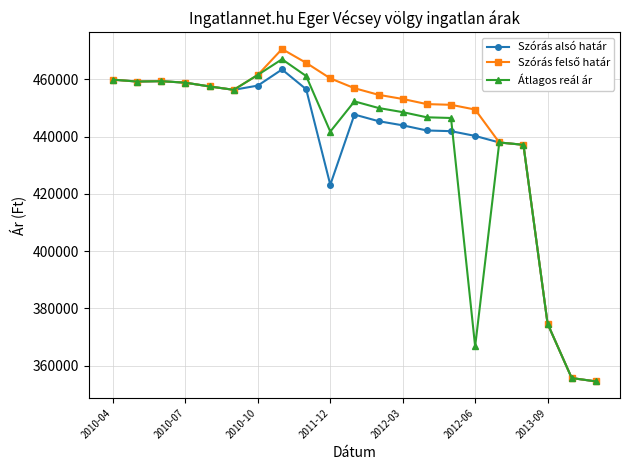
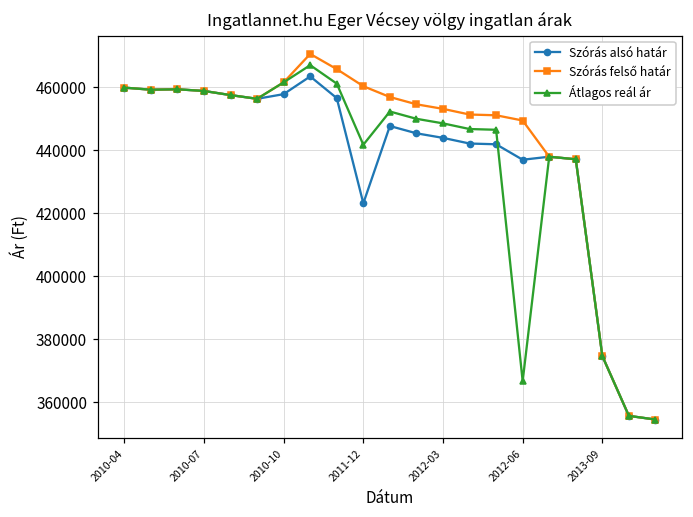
Szórás alsó határ, 2012-06: 440000 -> 437000
